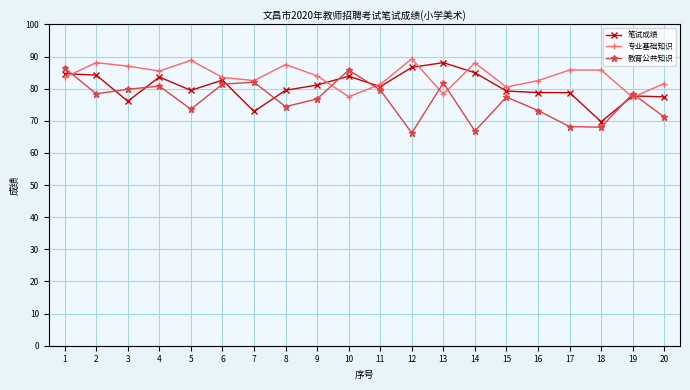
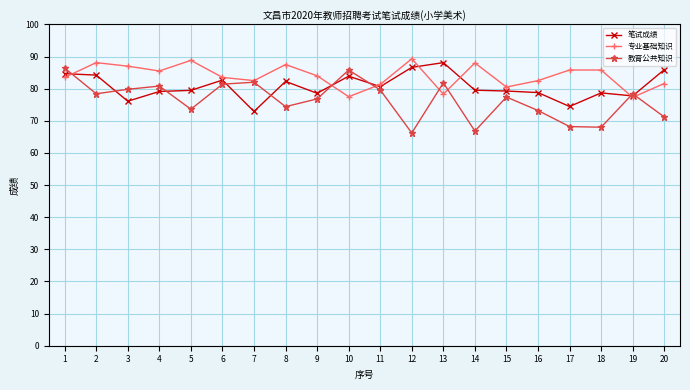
笔试成绩, 4: 84 -> 79
笔试成绩, 8: 80 -> 82
笔试成绩, 9: 81 -> 79
笔试成绩, 14: 85 -> 80
笔试成绩, 17: 79 -> 74
笔试成绩, 18: 70 -> 79
笔试成绩, 20: 77 -> 86
